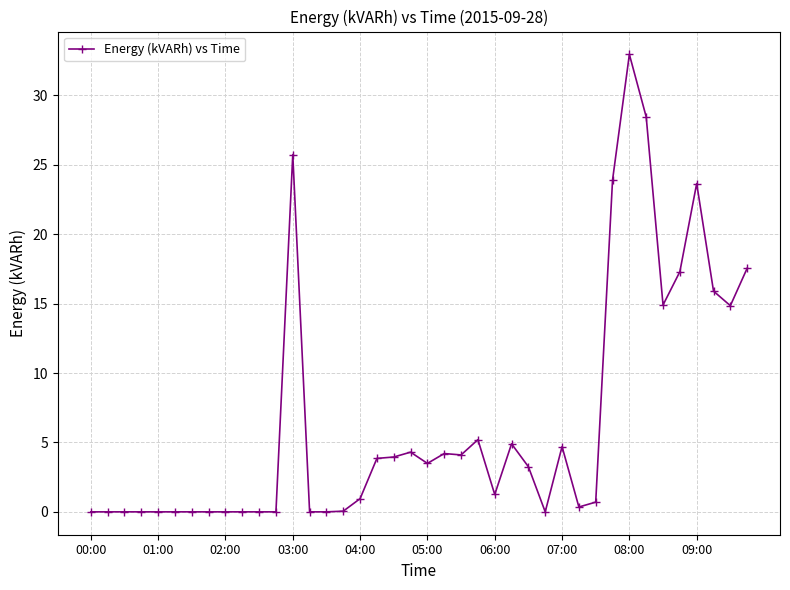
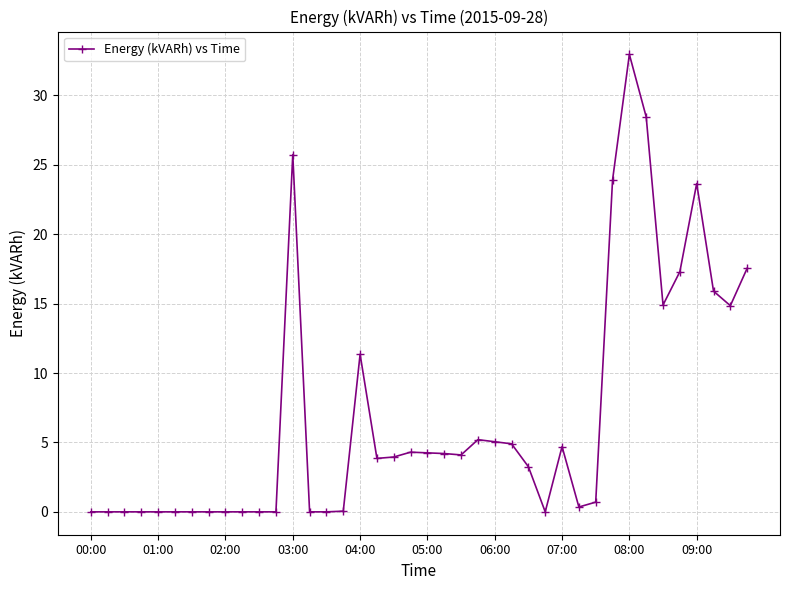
04:00: 1.0 -> 11.4
05:00: 3.5 -> 4.3
06:00: 1.3 -> 5.1
